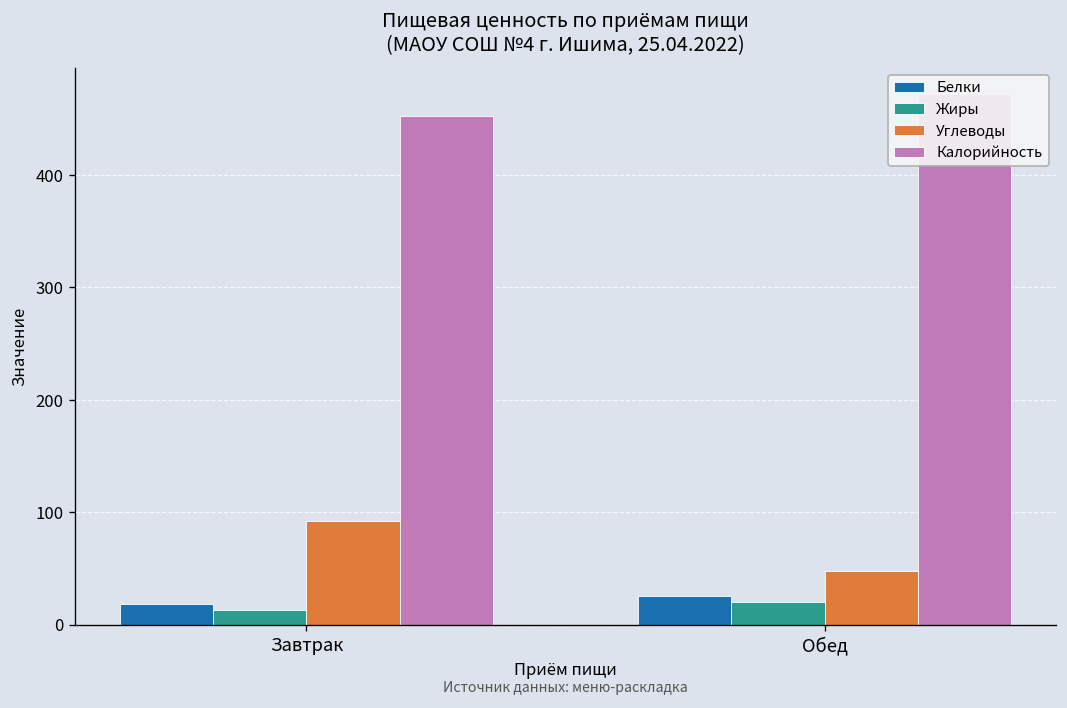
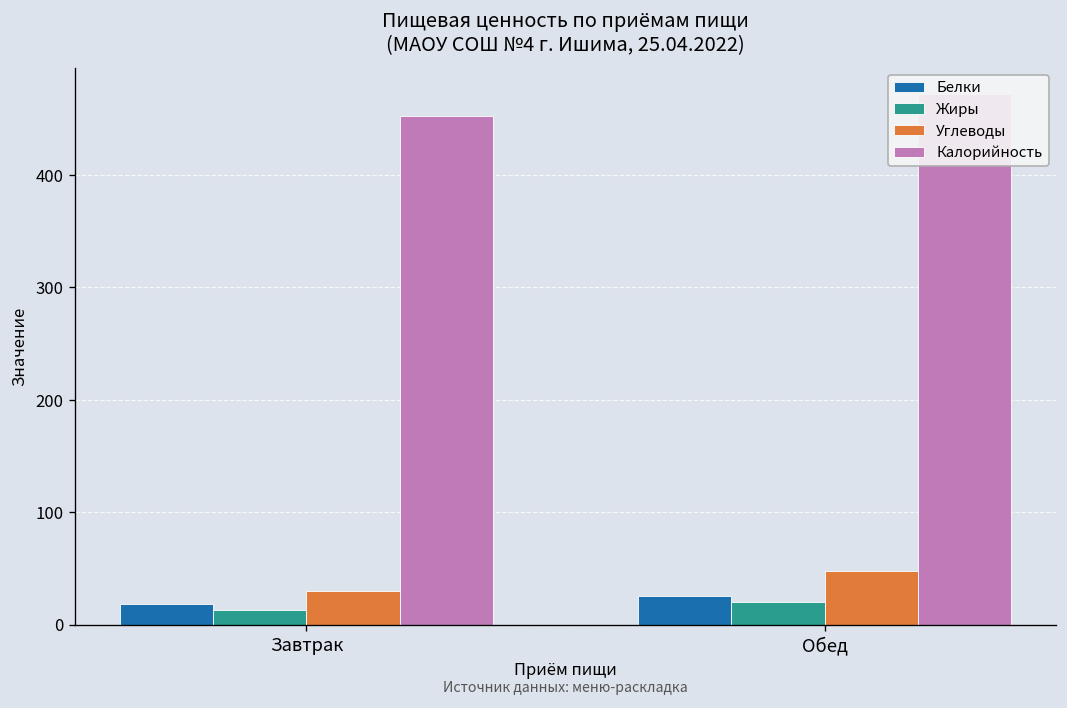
Углеводы, Завтрак: 90 -> 30
